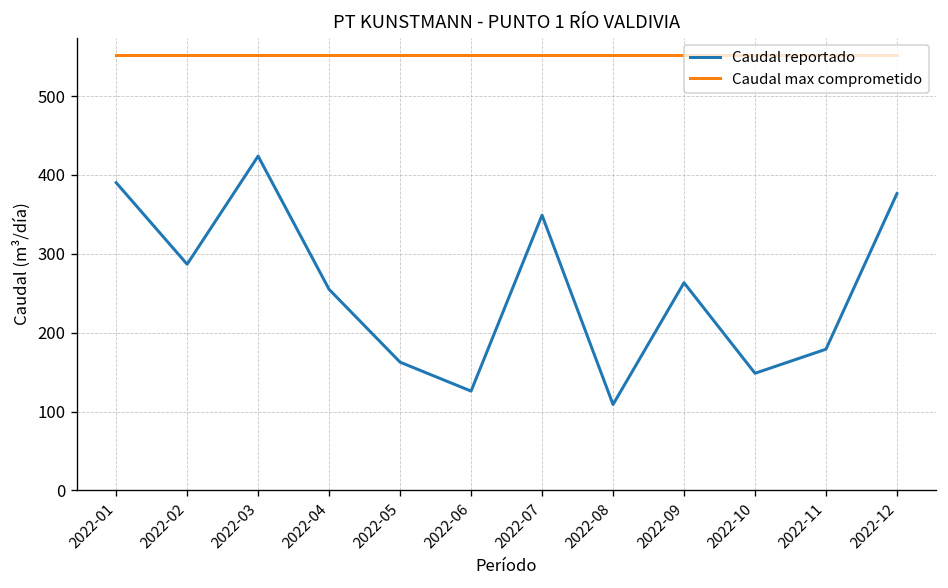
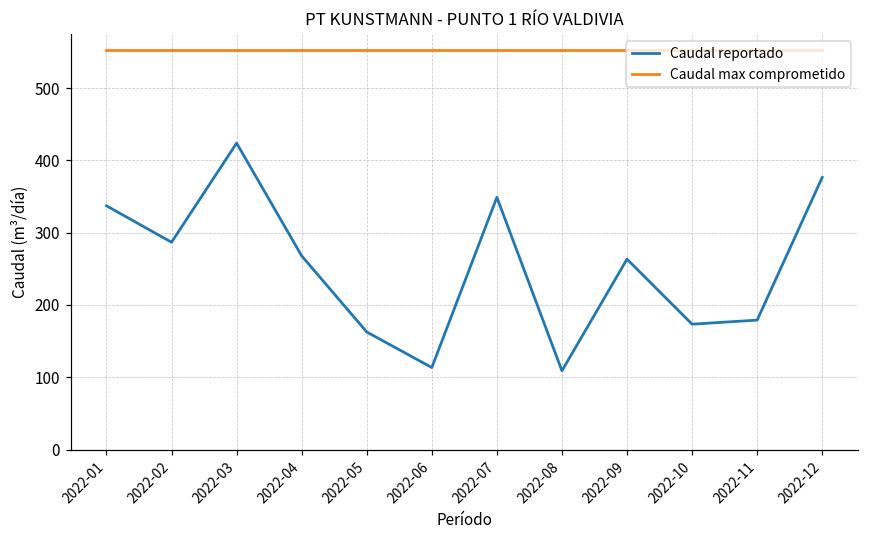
Caudal reportado, 2022-01: 390 -> 340
Caudal reportado, 2022-04: 250 -> 270
Caudal reportado, 2022-06: 130 -> 110
Caudal reportado, 2022-10: 150 -> 170
